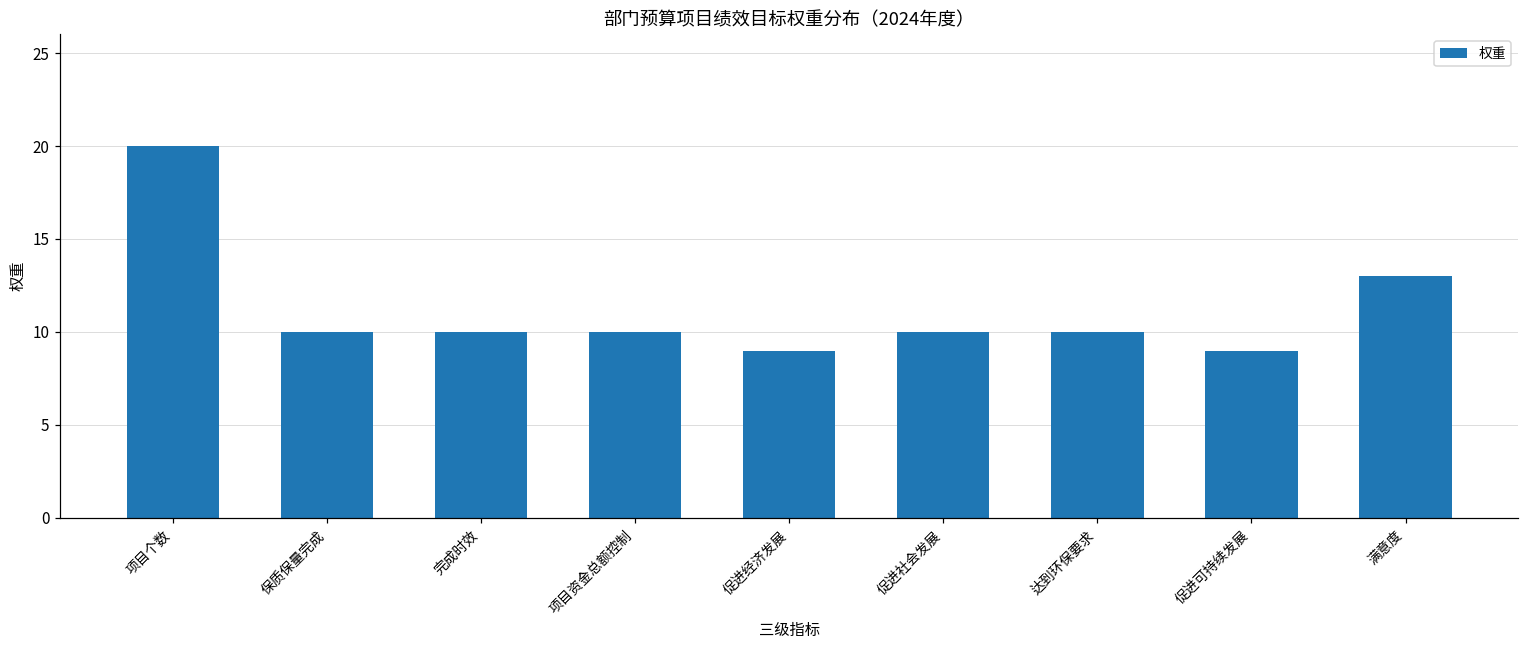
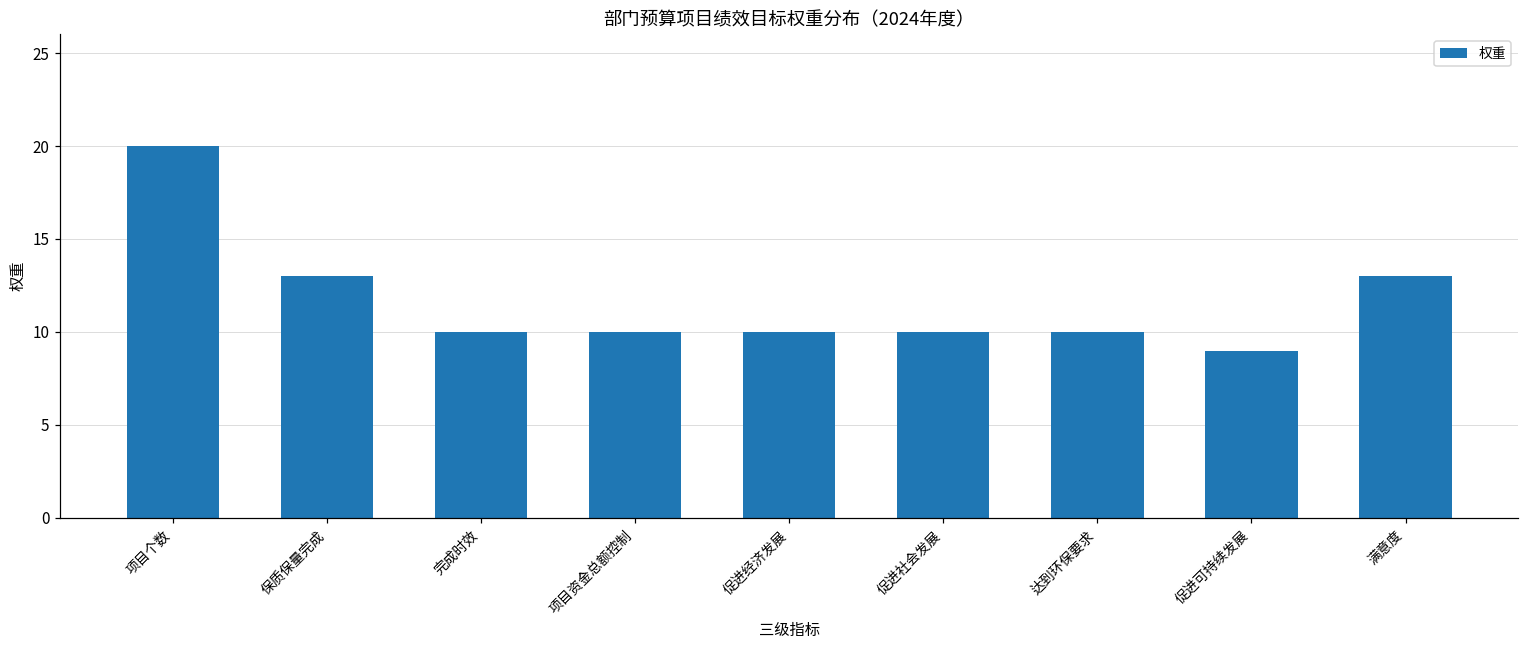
保质保量完成: 10 -> 13
促进经济发展: 9 -> 10
